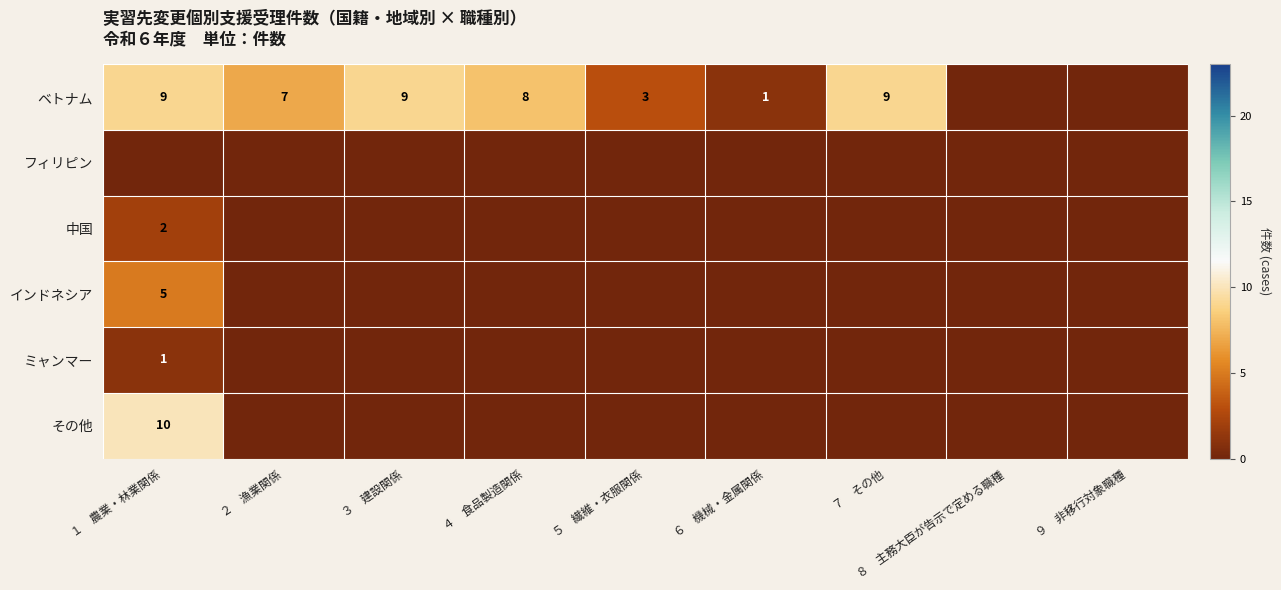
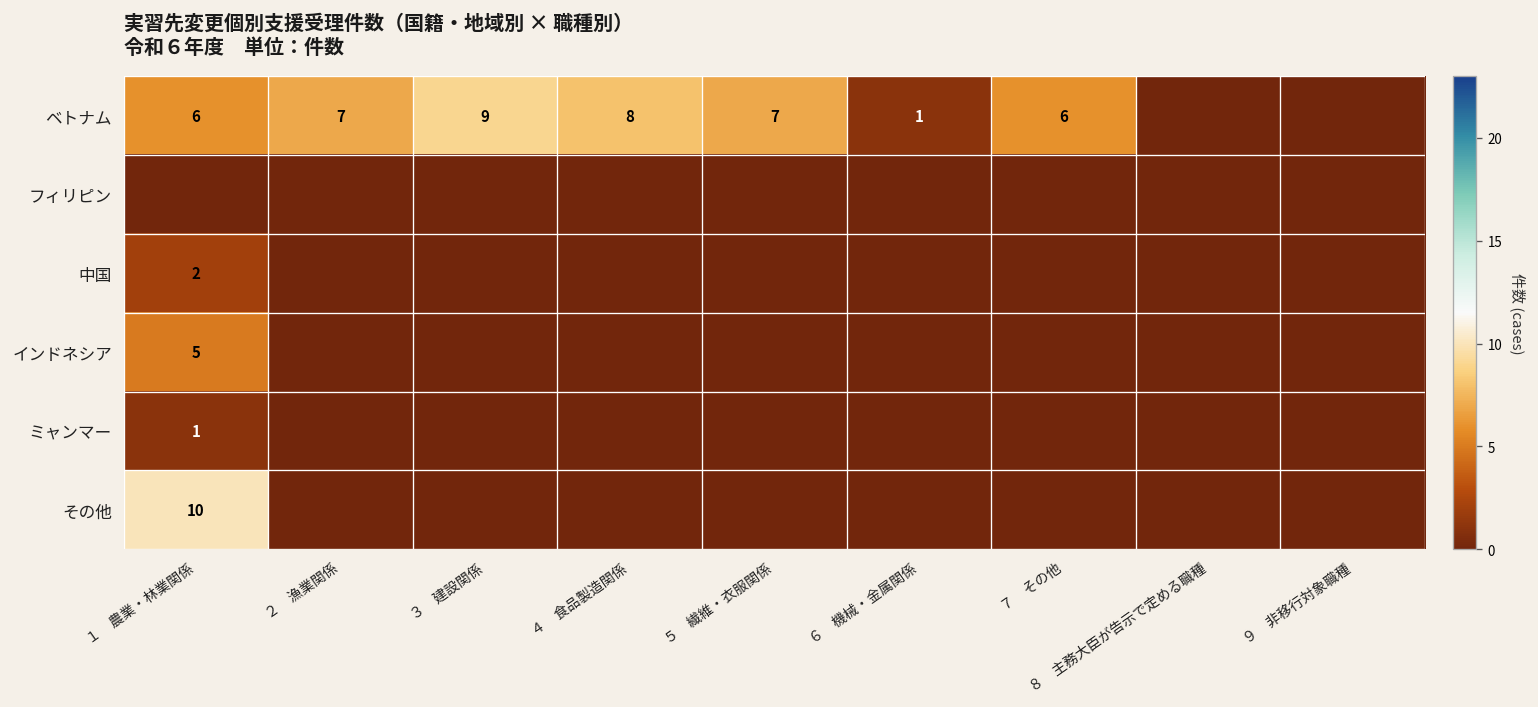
ベトナム, １ 農業・林業関係: 9 -> 6
ベトナム, ５ 繊維・衣服関係: 3 -> 7
ベトナム, ７ その他: 9 -> 6
